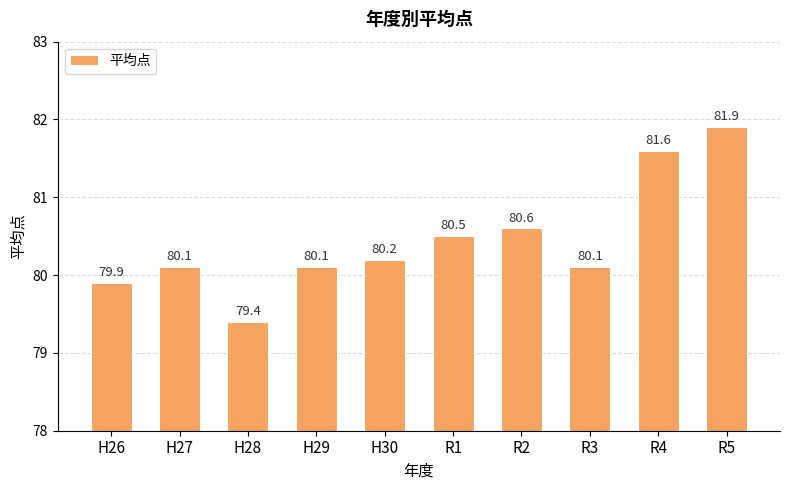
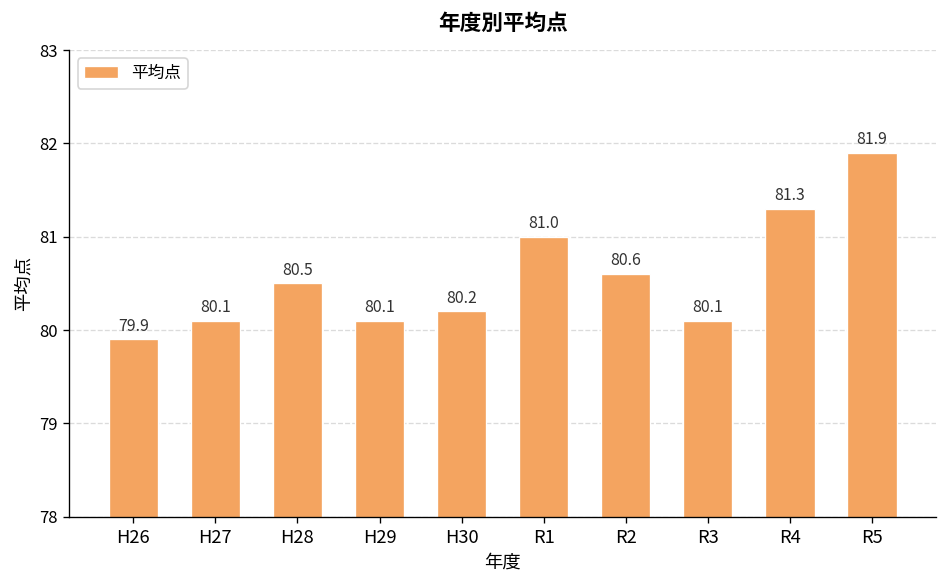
H28: 79.4 -> 80.5
R1: 80.5 -> 81.0
R4: 81.6 -> 81.3
